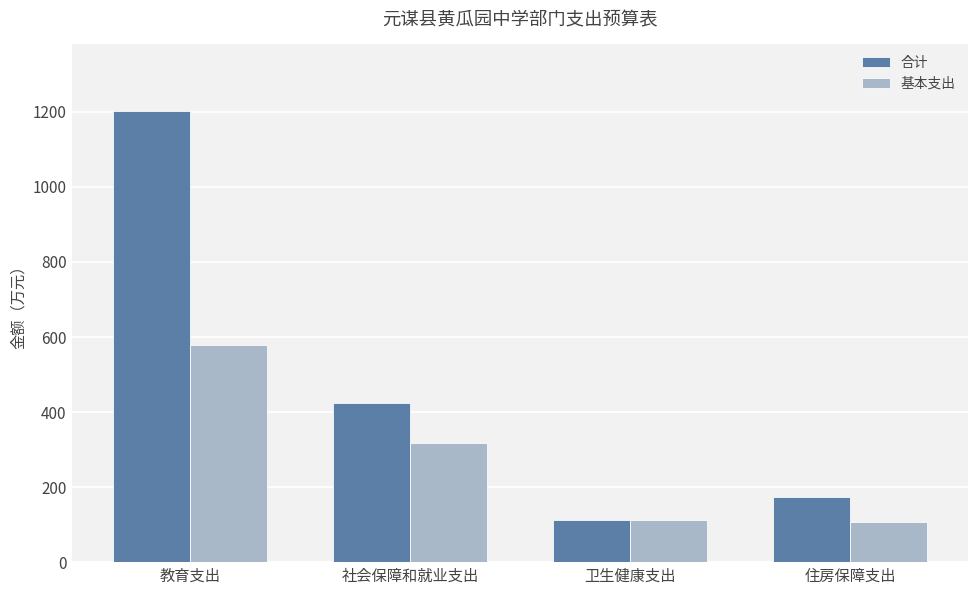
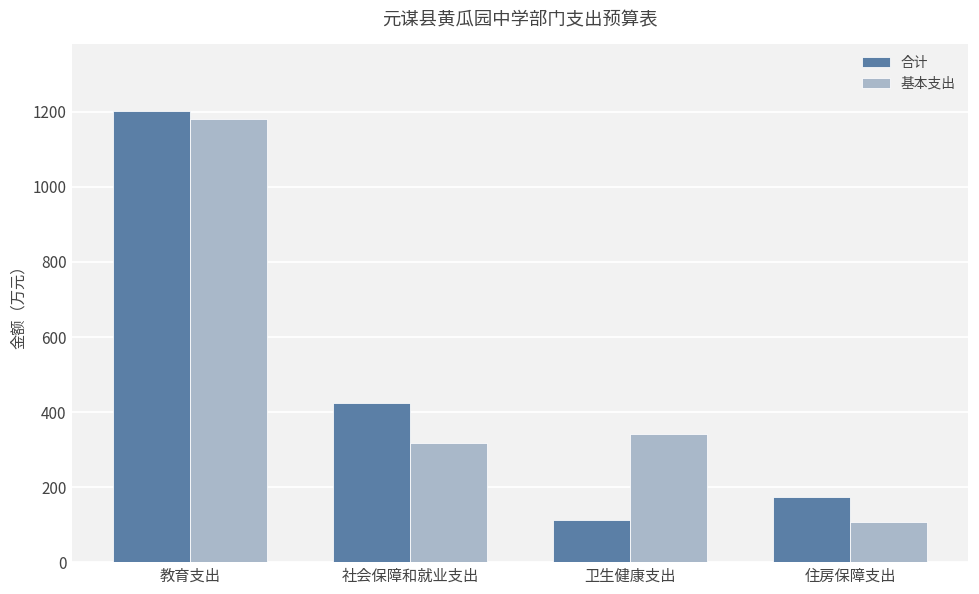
基本支出, 教育支出: 580 -> 1180
基本支出, 卫生健康支出: 110 -> 340
